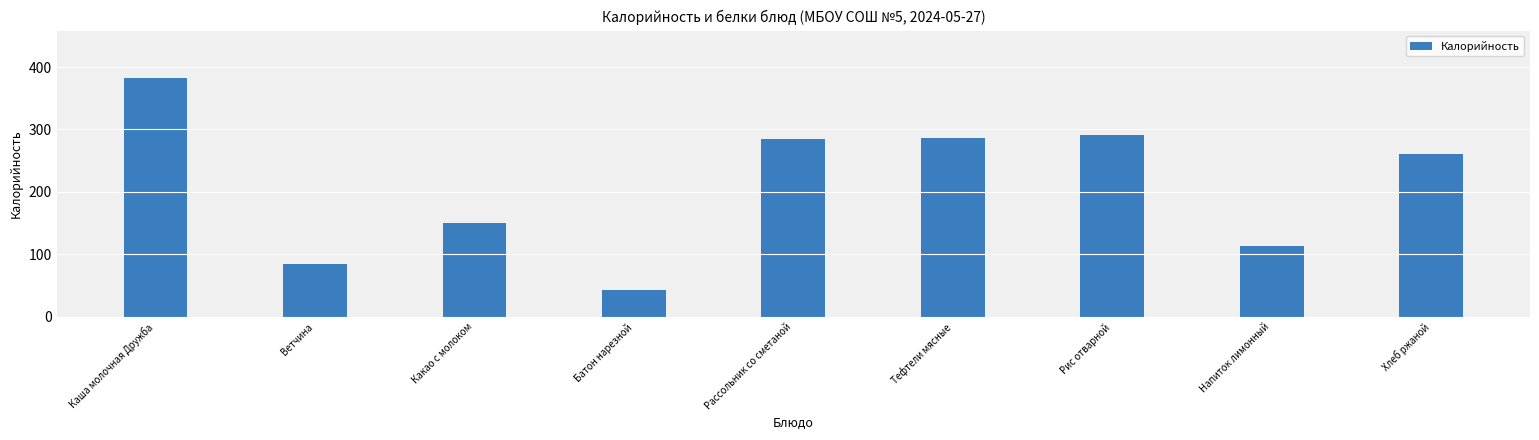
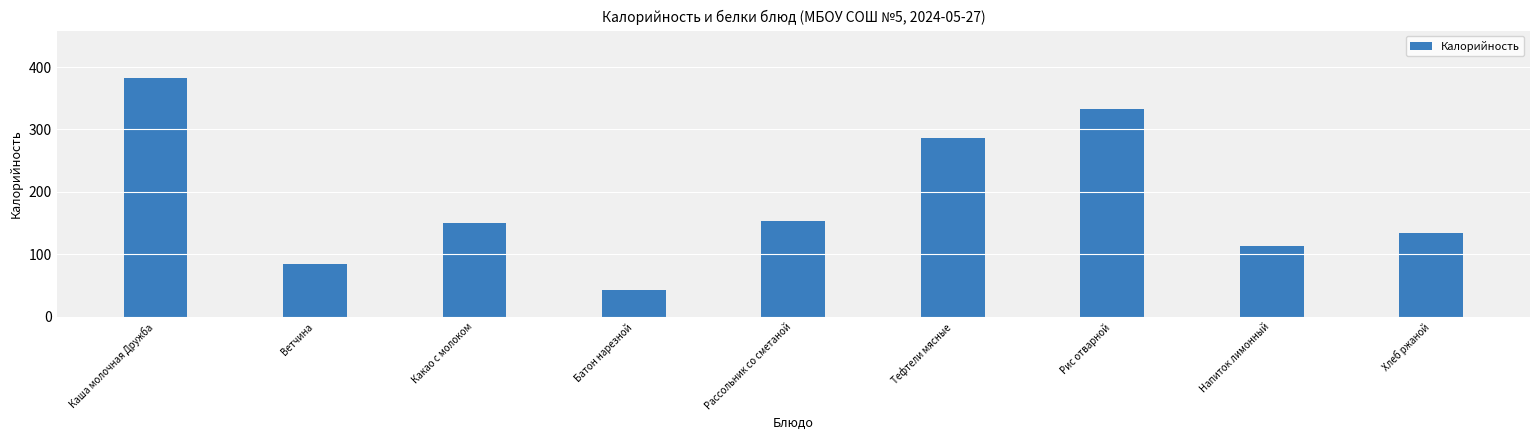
Рассольник со сметаной: 280 -> 150
Рис отварной: 290 -> 330
Хлеб ржаной: 260 -> 130
